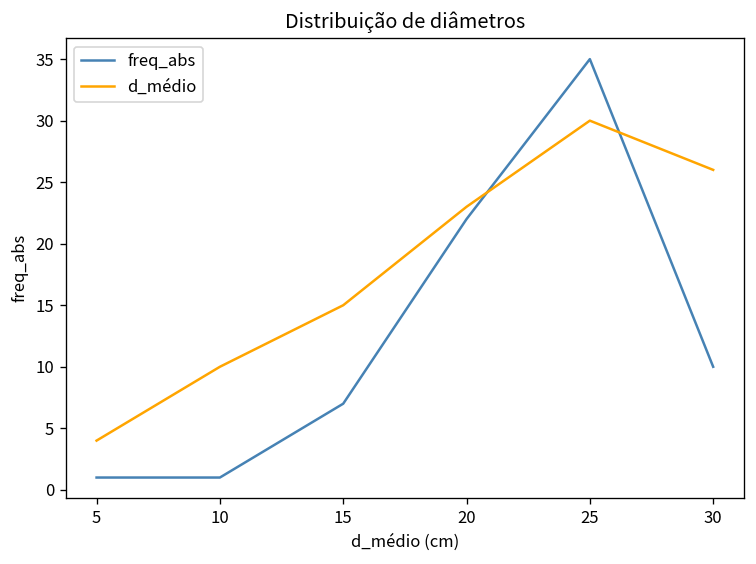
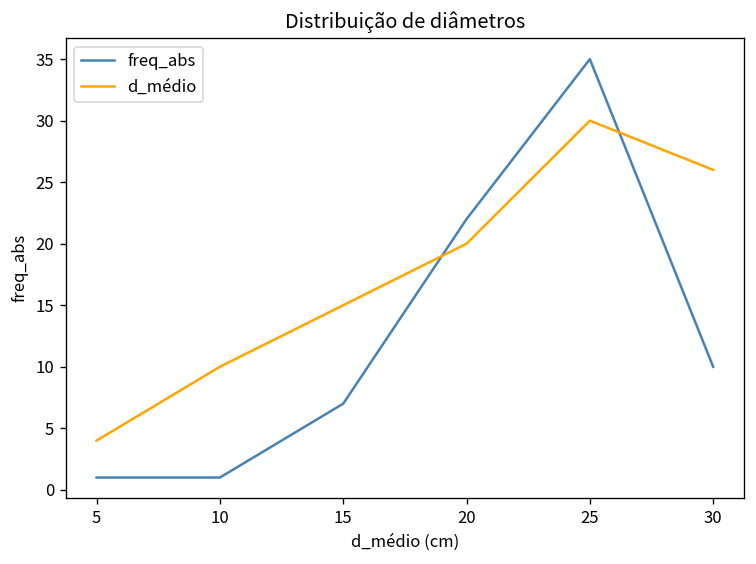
d_médio, 20: 23 -> 20
